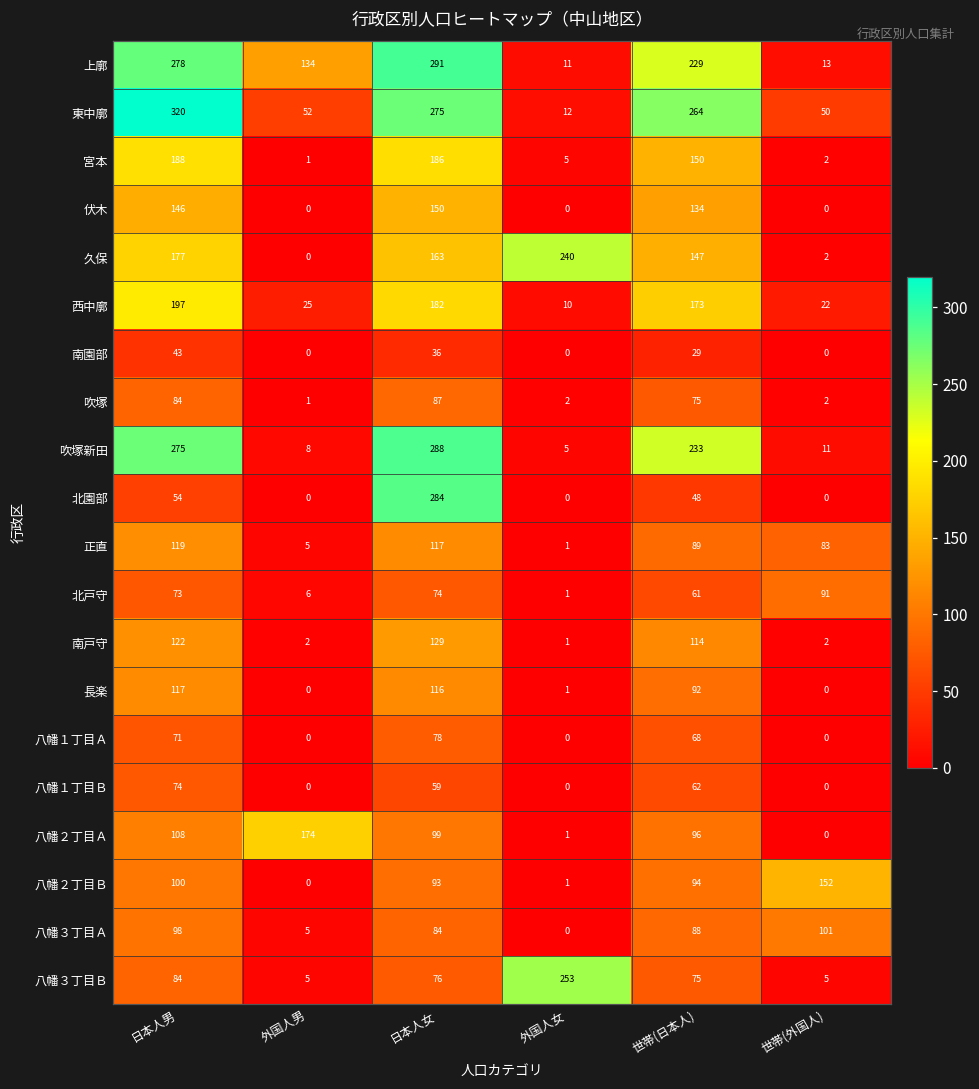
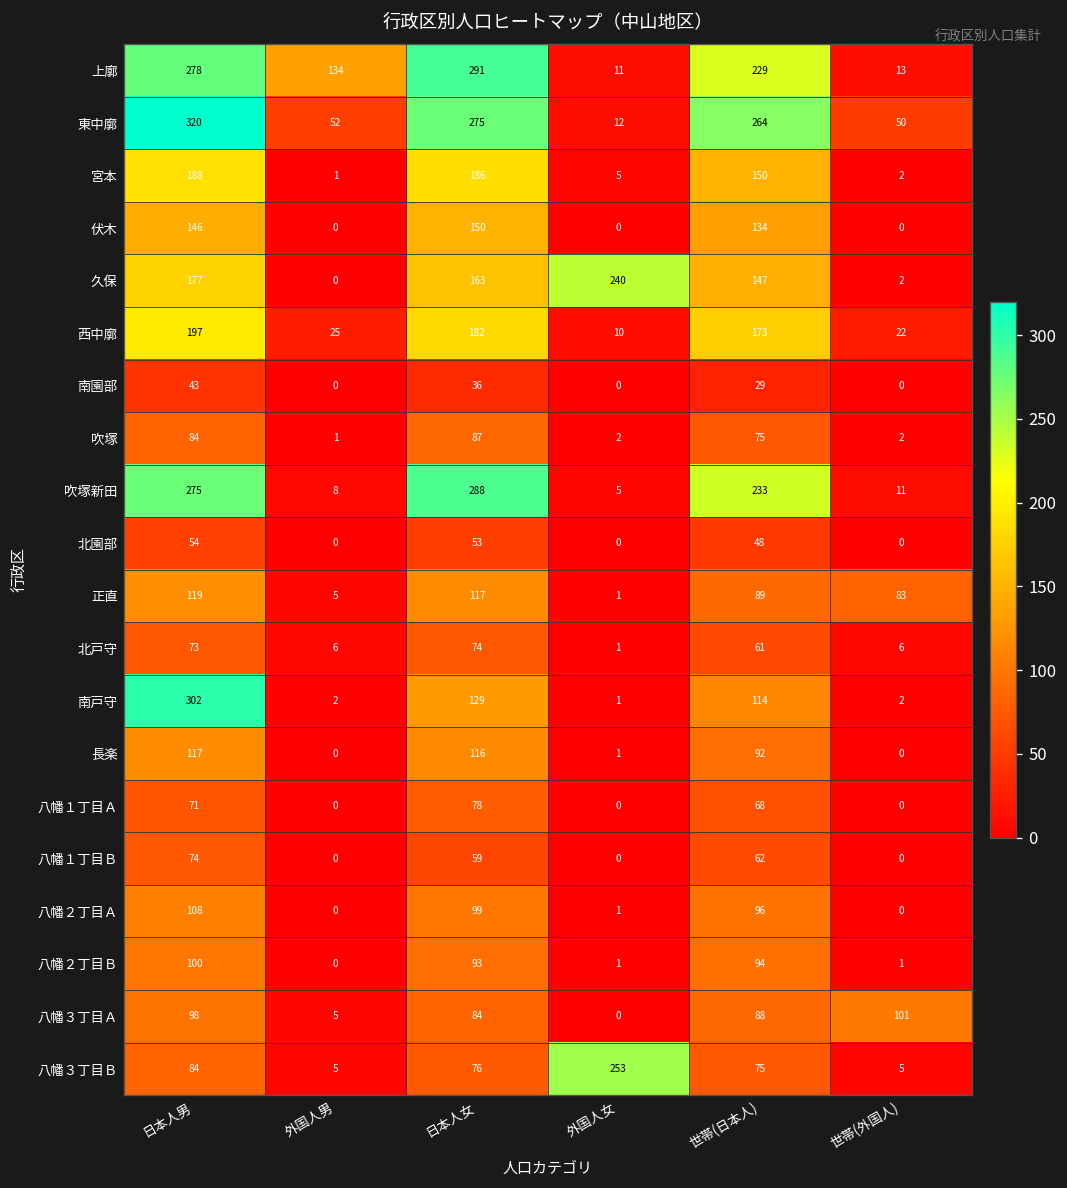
北園部, 日本人女: 284 -> 53
北戸守, 世帯(外国人): 91 -> 6
南戸守, 日本人男: 122 -> 302
八幡２丁目Ａ, 外国人男: 174 -> 0
八幡２丁目Ｂ, 世帯(外国人): 152 -> 1
